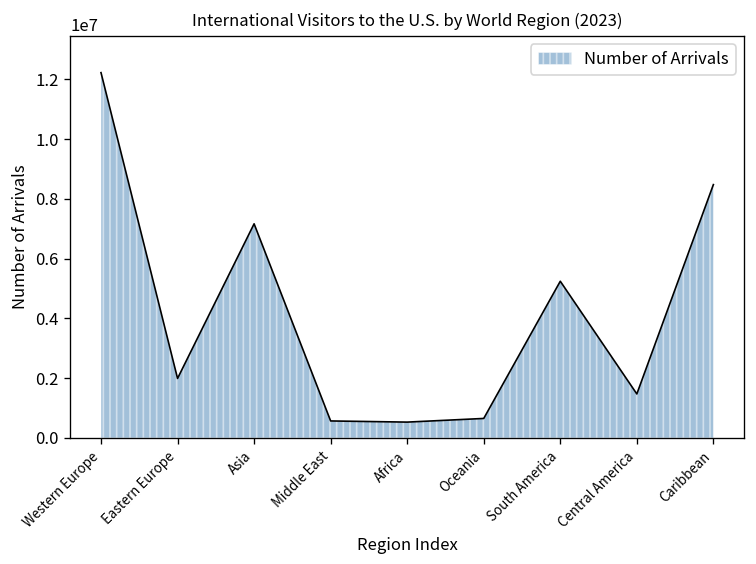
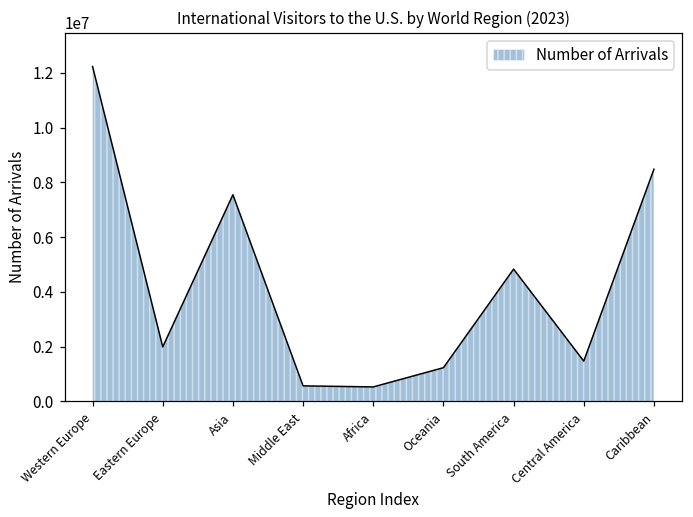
Asia: 7200000 -> 7500000
Oceania: 700000 -> 1200000
South America: 5200000 -> 4800000
